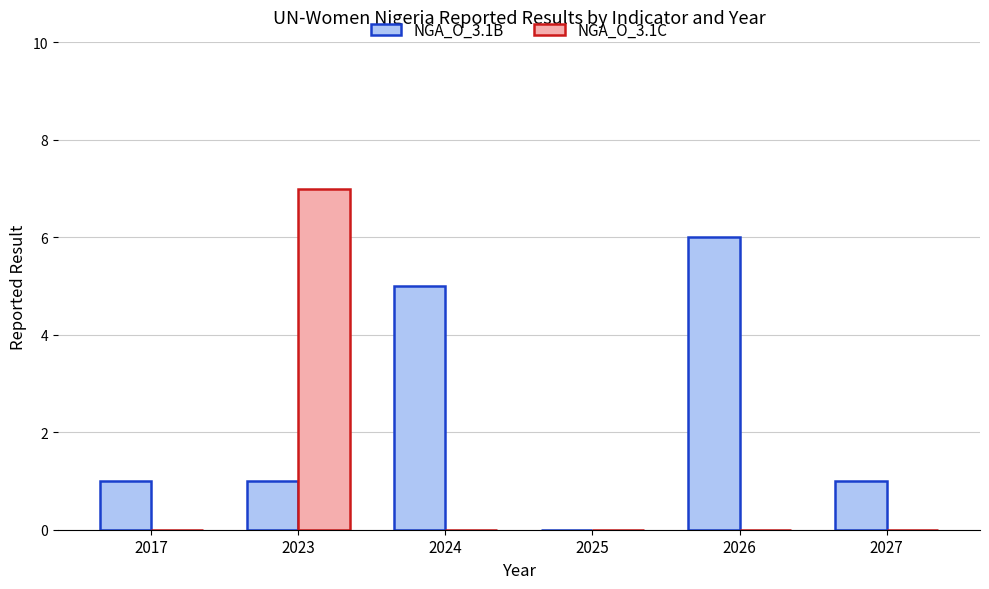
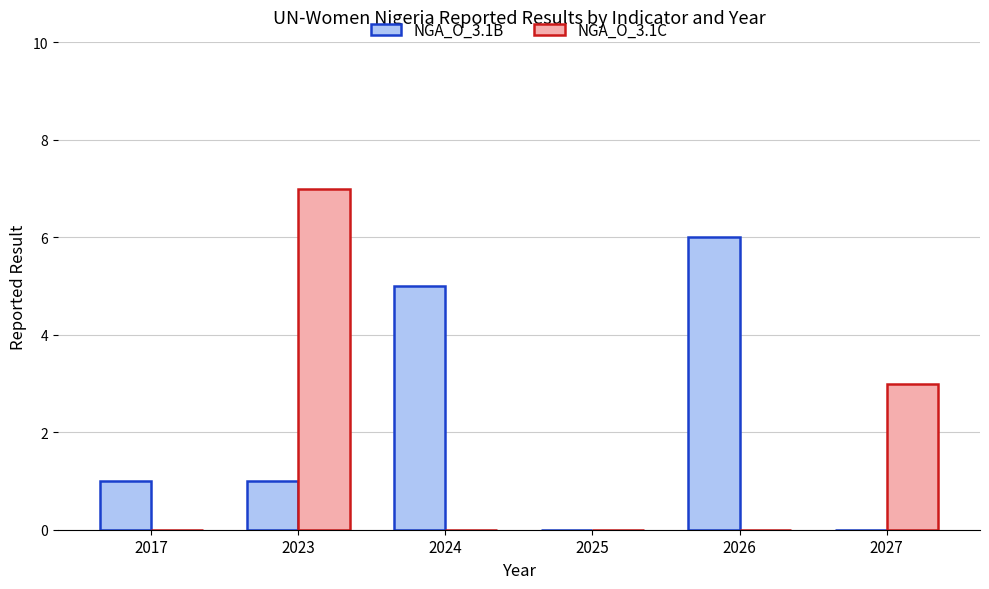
NGA_O_3.1B, 2027: 1 -> 0
NGA_O_3.1C, 2027: 0 -> 3
